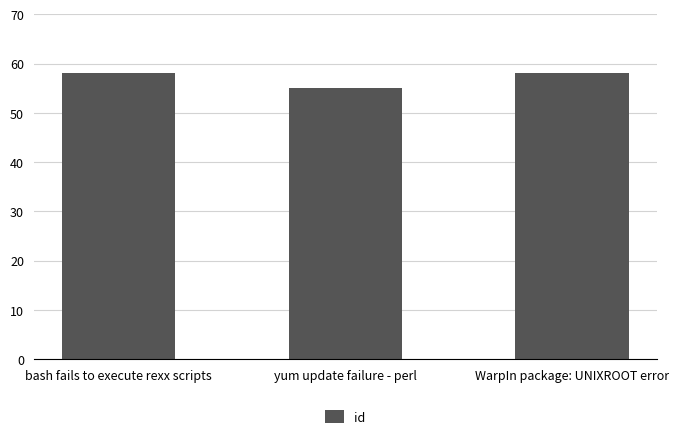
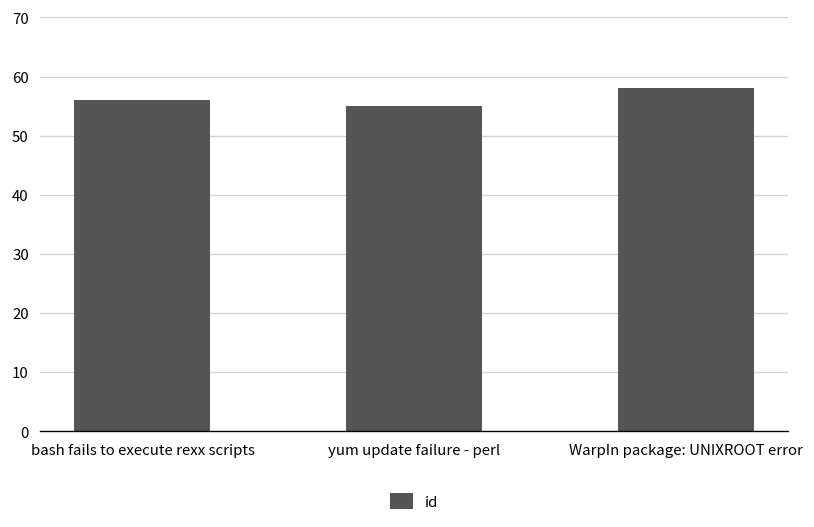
bash fails to execute rexx scripts: 58 -> 56
